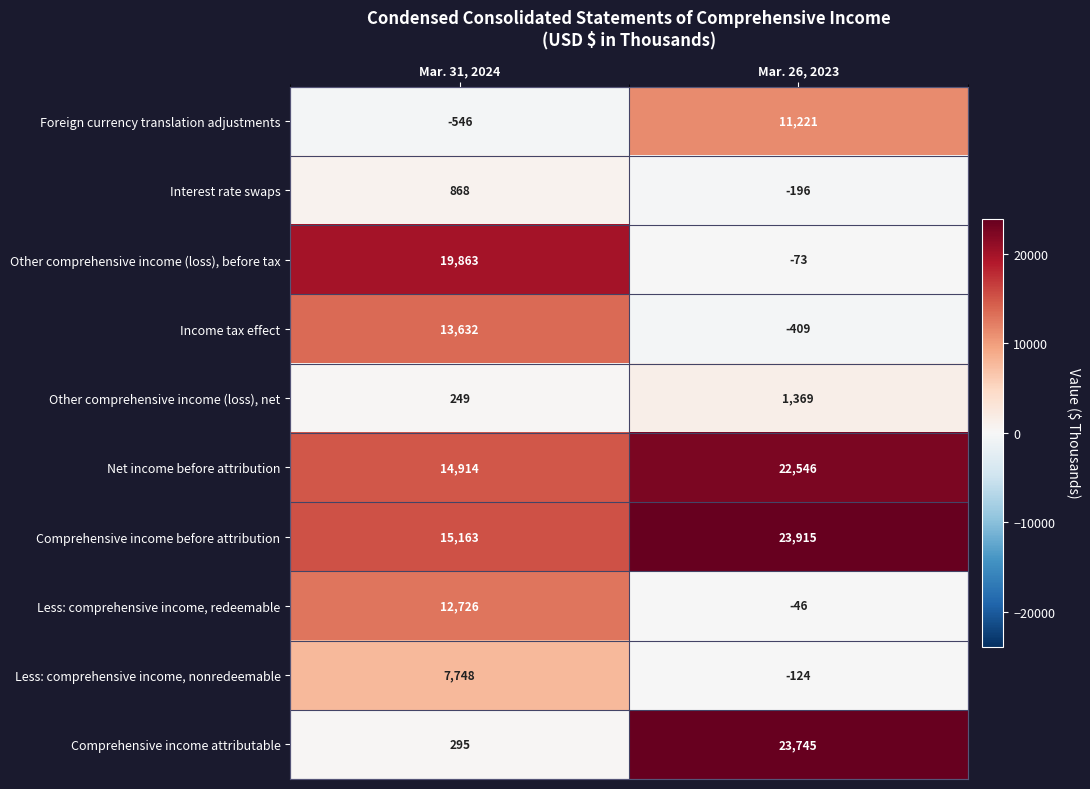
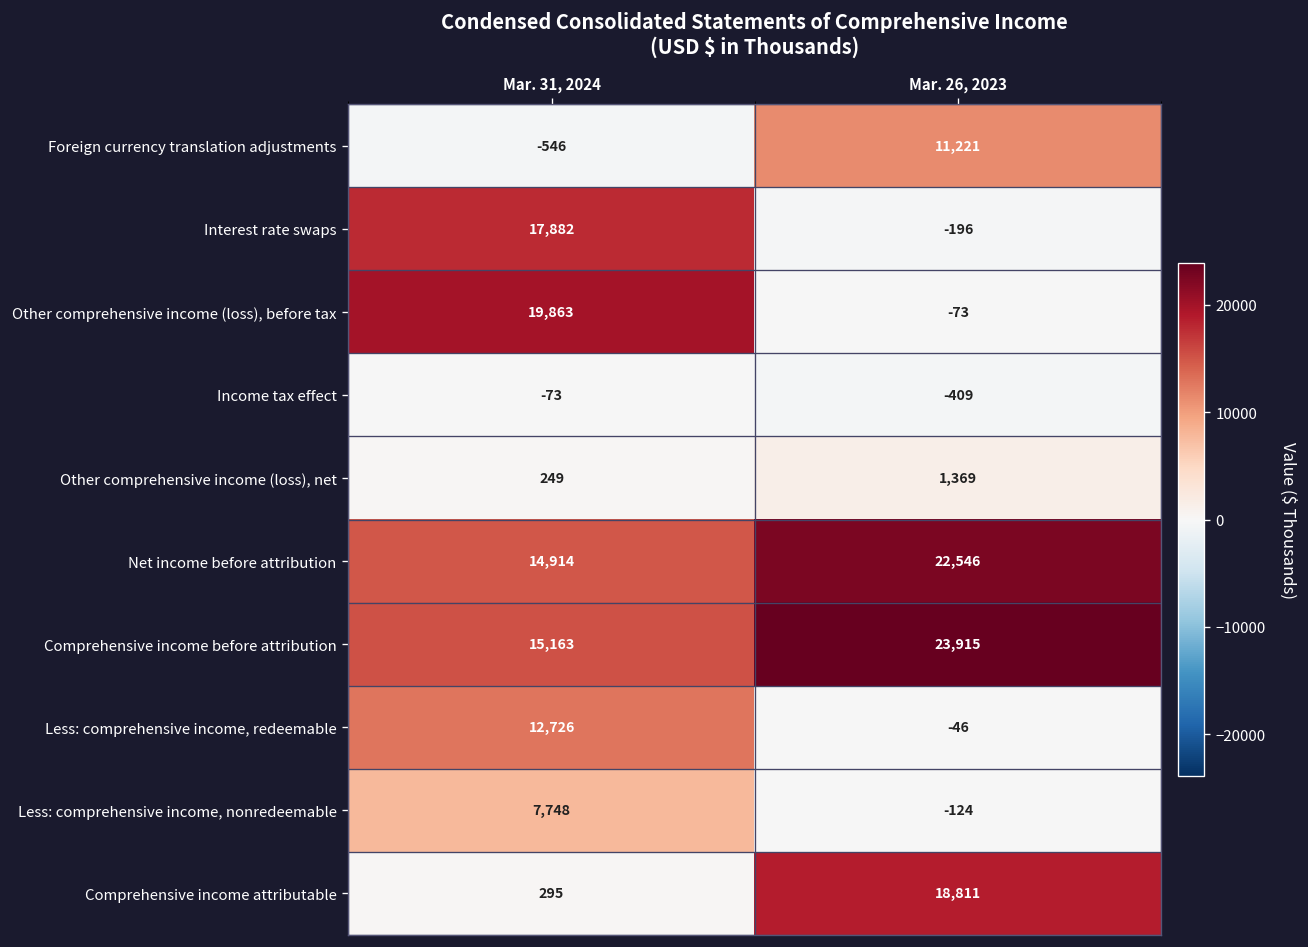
Interest rate swaps, Mar. 31, 2024: 868 -> 17,882
Income tax effect, Mar. 31, 2024: 13,632 -> -73
Comprehensive income attributable, Mar. 26, 2023: 23,745 -> 18,811
